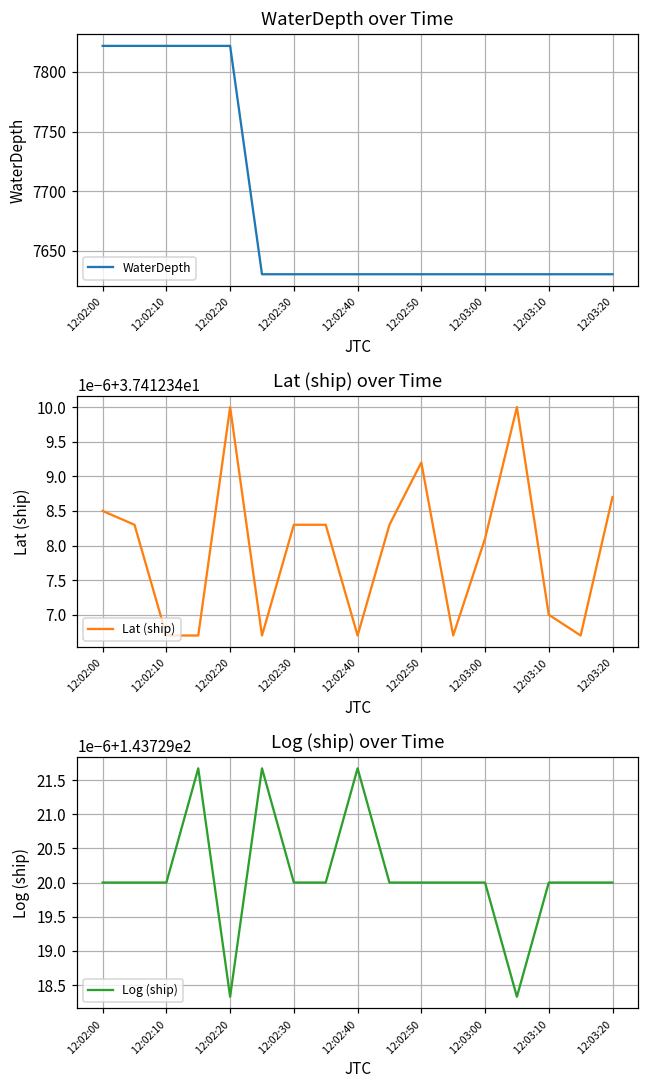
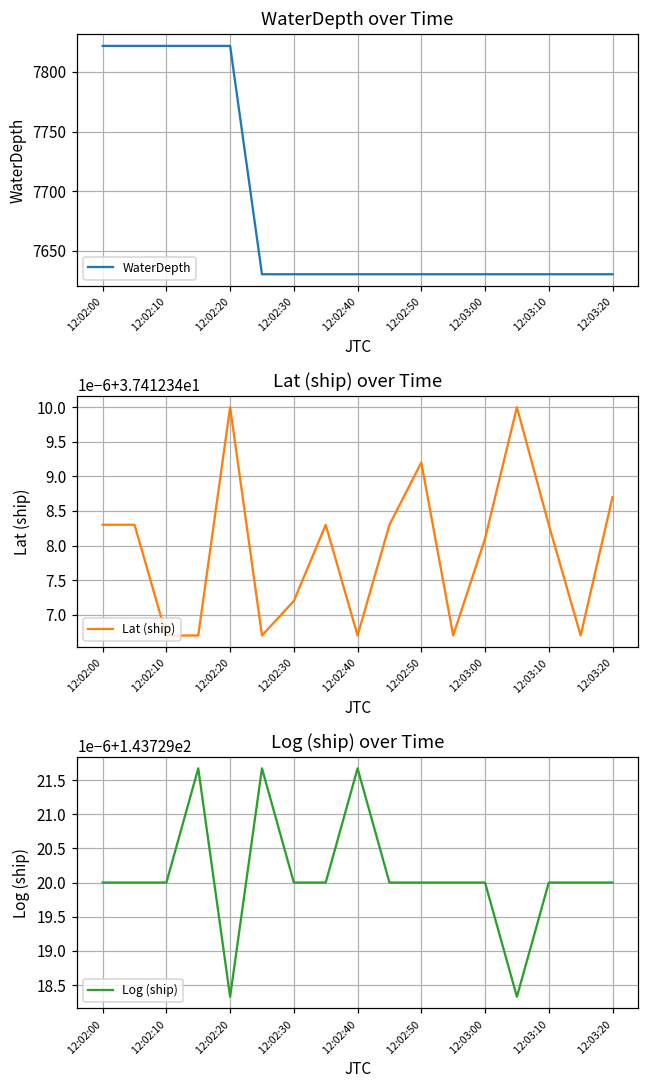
Lat (ship) over Time, 12:02:00: 37.4123485 -> 37.4123483
Lat (ship) over Time, 12:02:30: 37.4123483 -> 37.4123472
Lat (ship) over Time, 12:03:10: 37.4123470 -> 37.4123483
